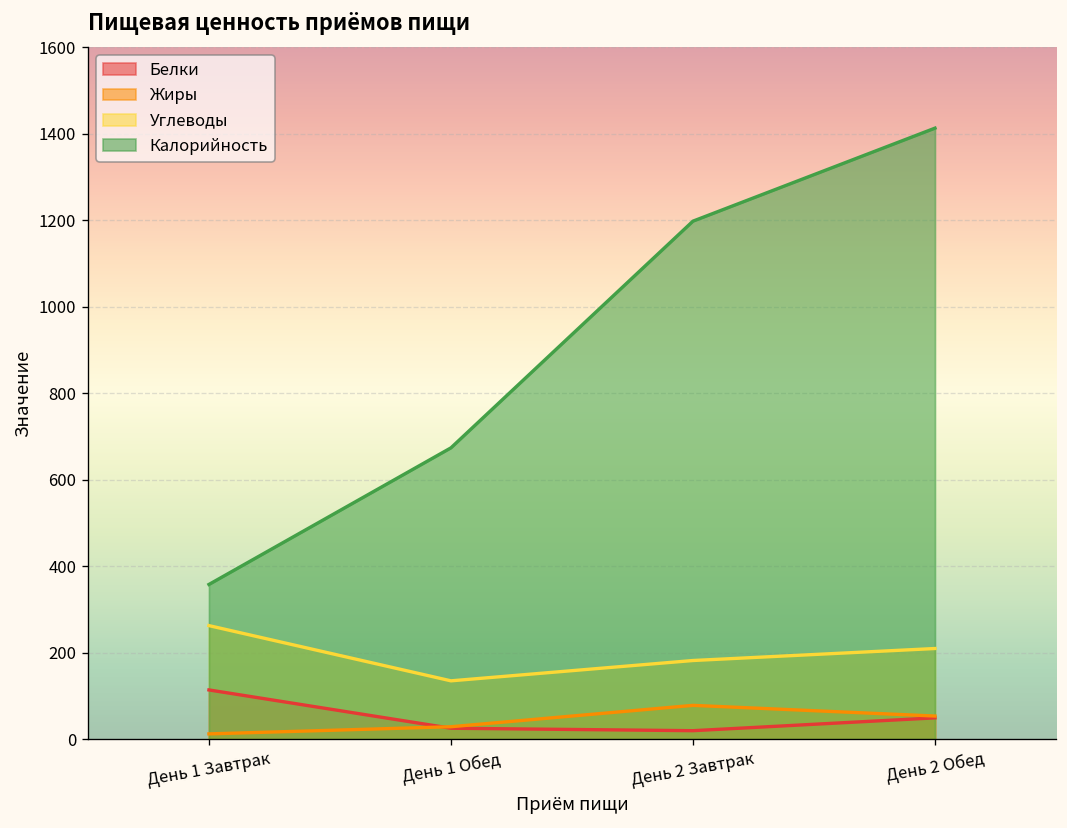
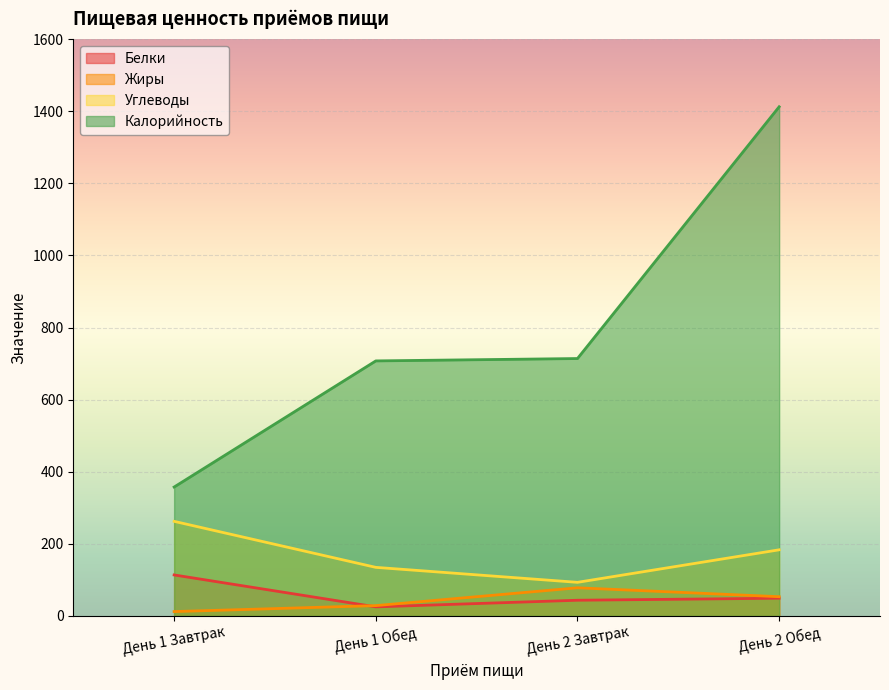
Калорийность, День 1 Обед: 670 -> 710
Белки, День 2 Завтрак: 20 -> 40
Углеводы, День 2 Завтрак: 180 -> 90
Калорийность, День 2 Завтрак: 1200 -> 710
Углеводы, День 2 Обед: 210 -> 180
